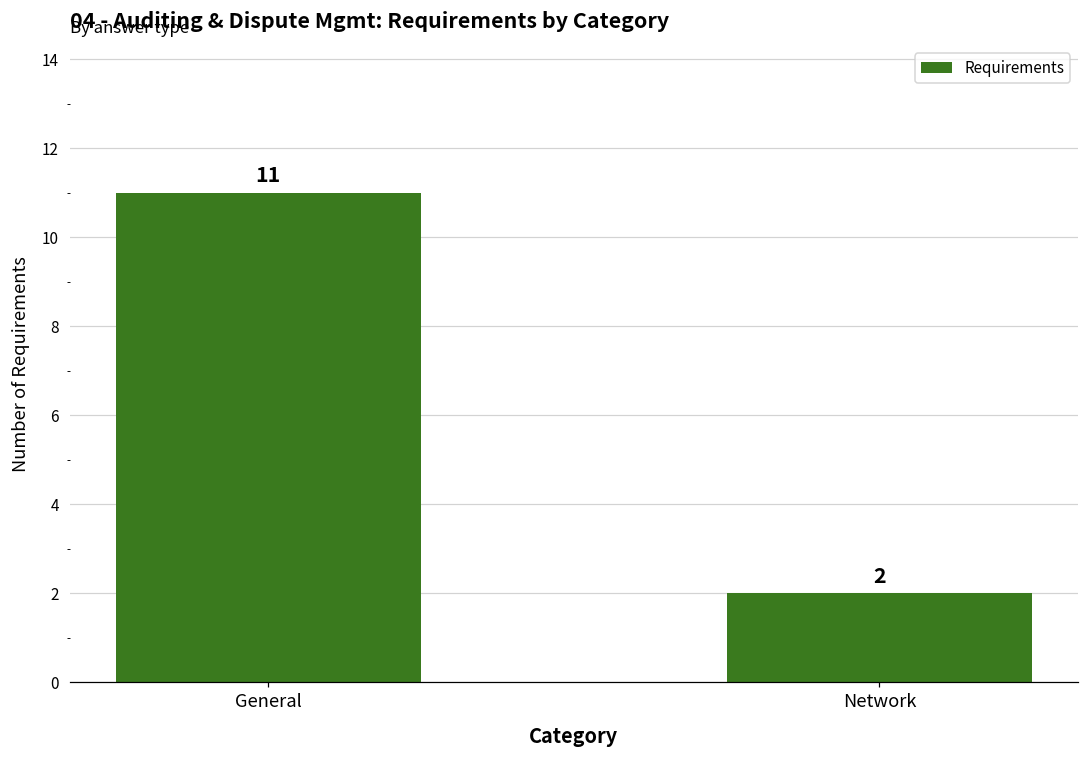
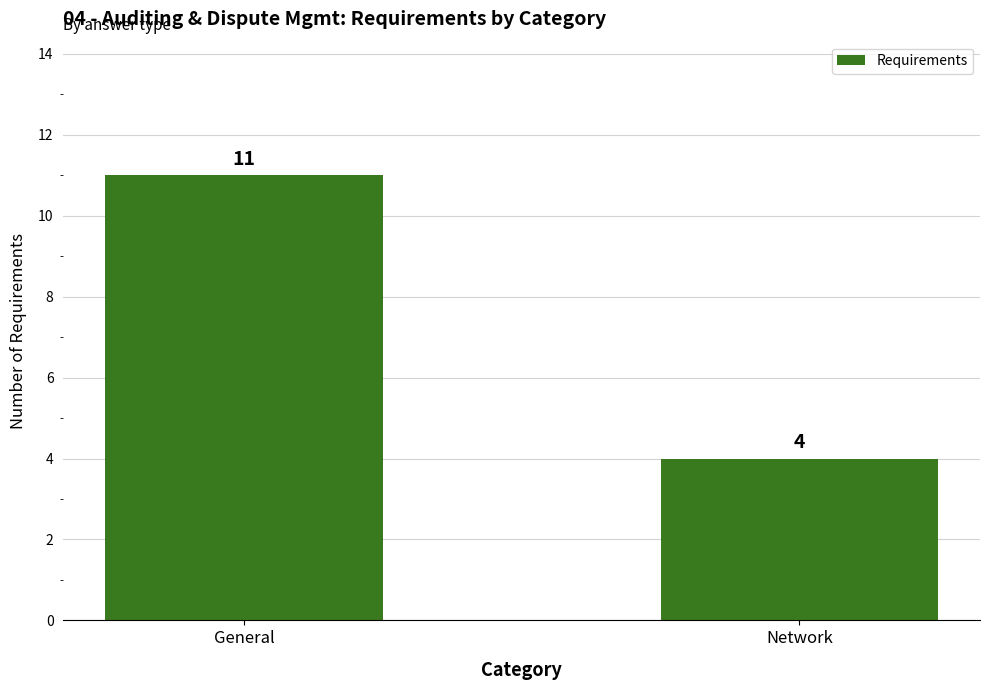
Network: 2 -> 4
